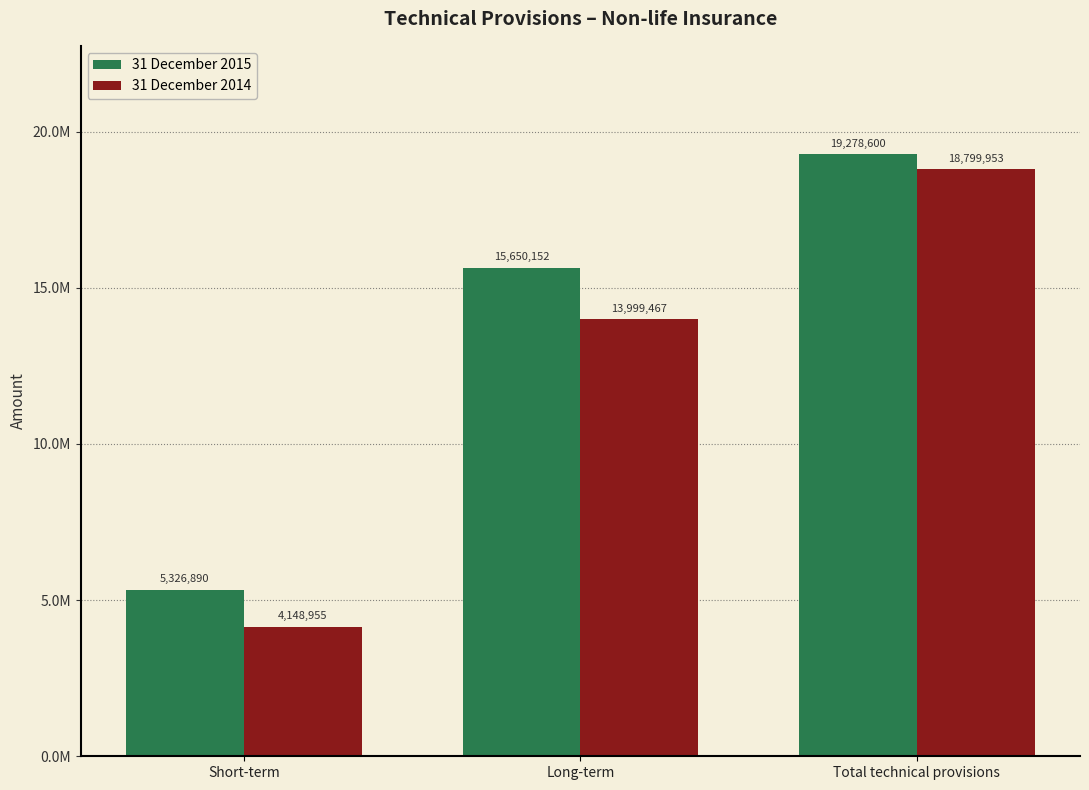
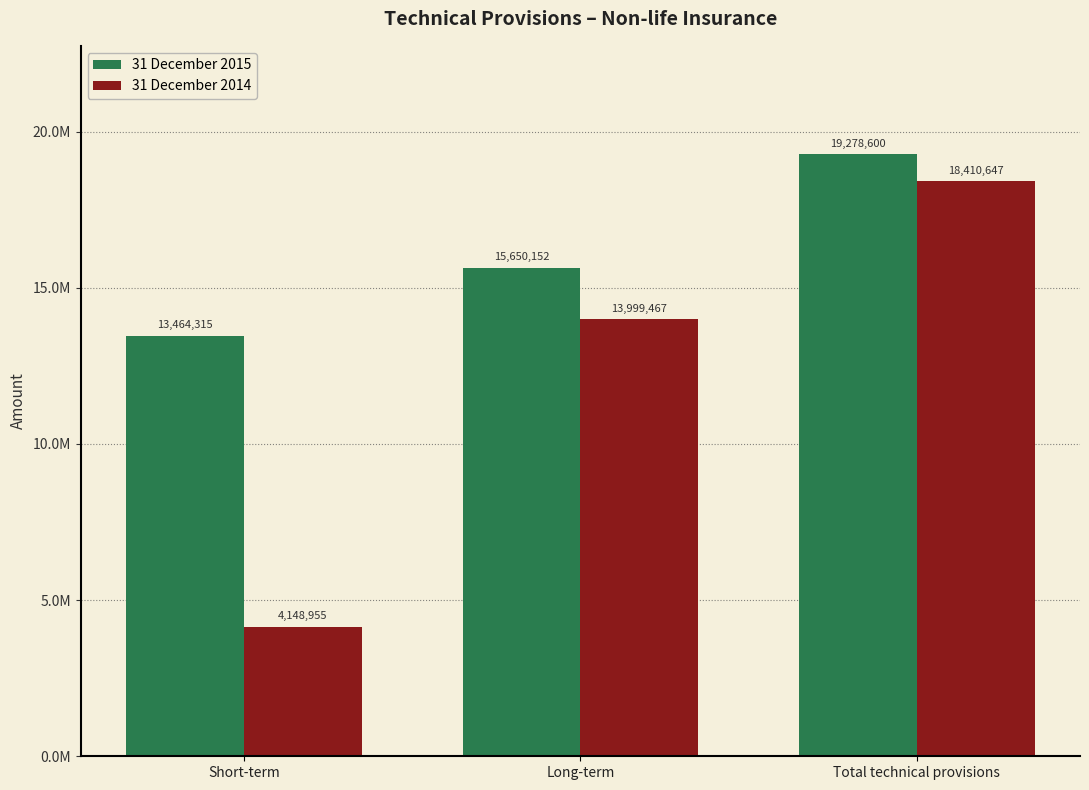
31 December 2015, Short-term: 5,326,890 -> 13,464,315
31 December 2014, Total technical provisions: 18,799,953 -> 18,410,647
